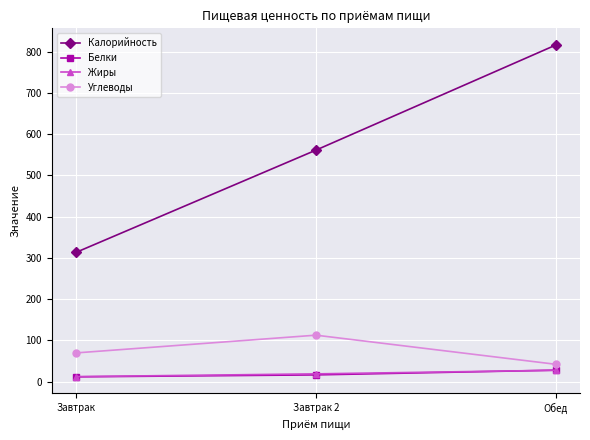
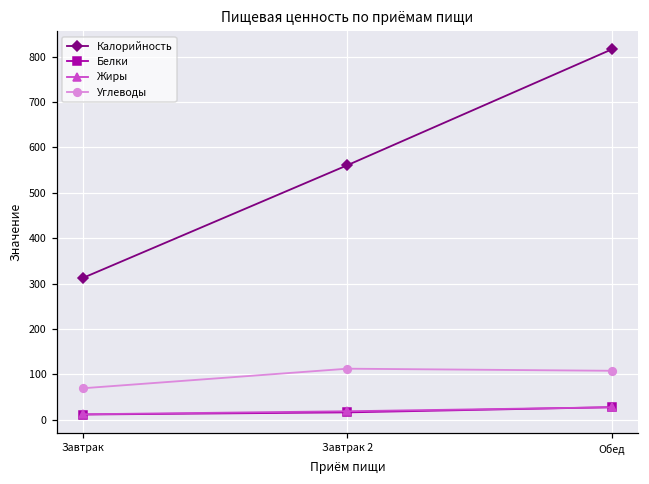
Углеводы, Обед: 40 -> 110
